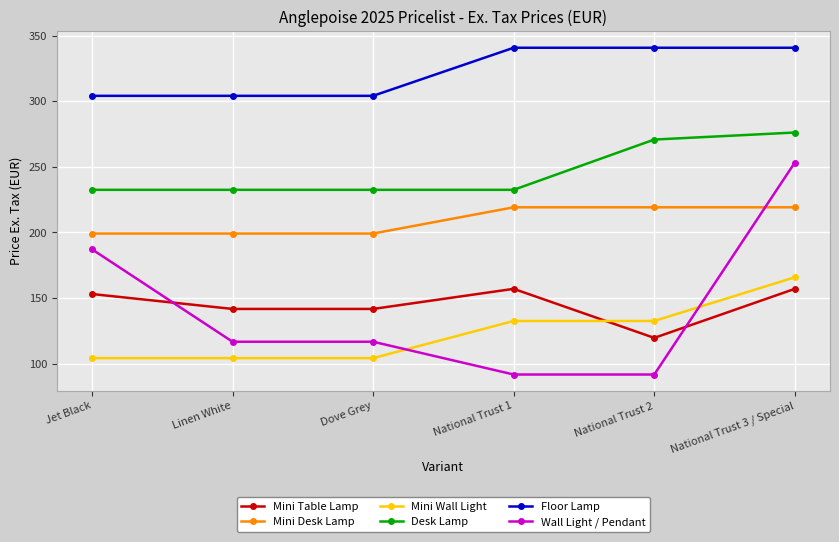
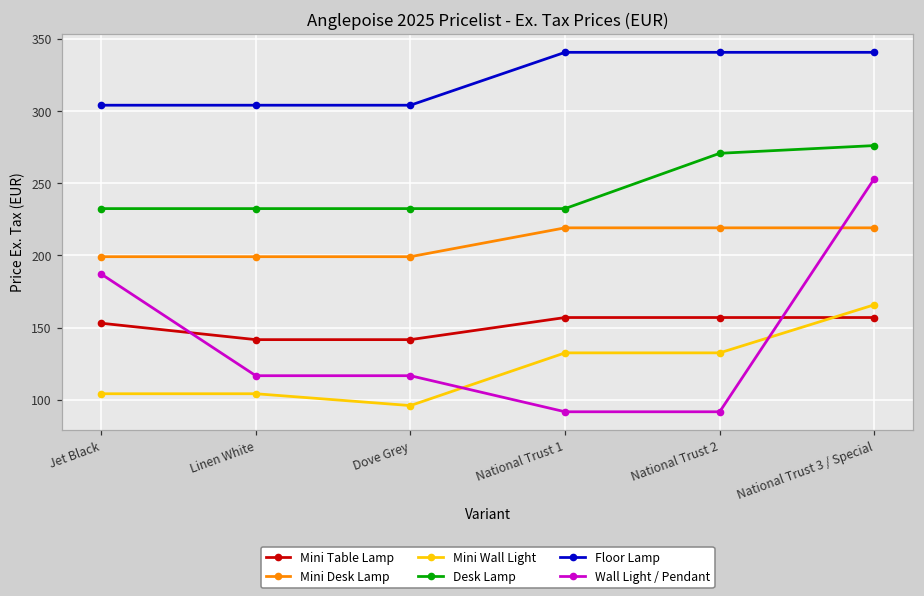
Mini Wall Light, Dove Grey: 104 -> 96
Mini Table Lamp, National Trust 2: 120 -> 157
